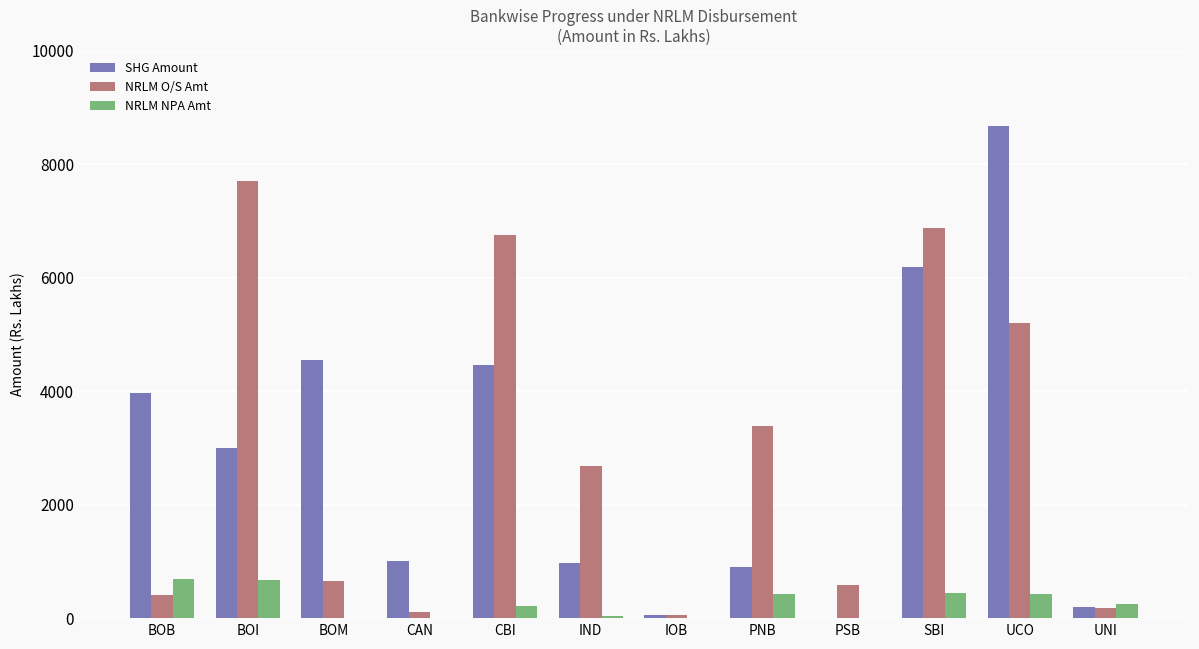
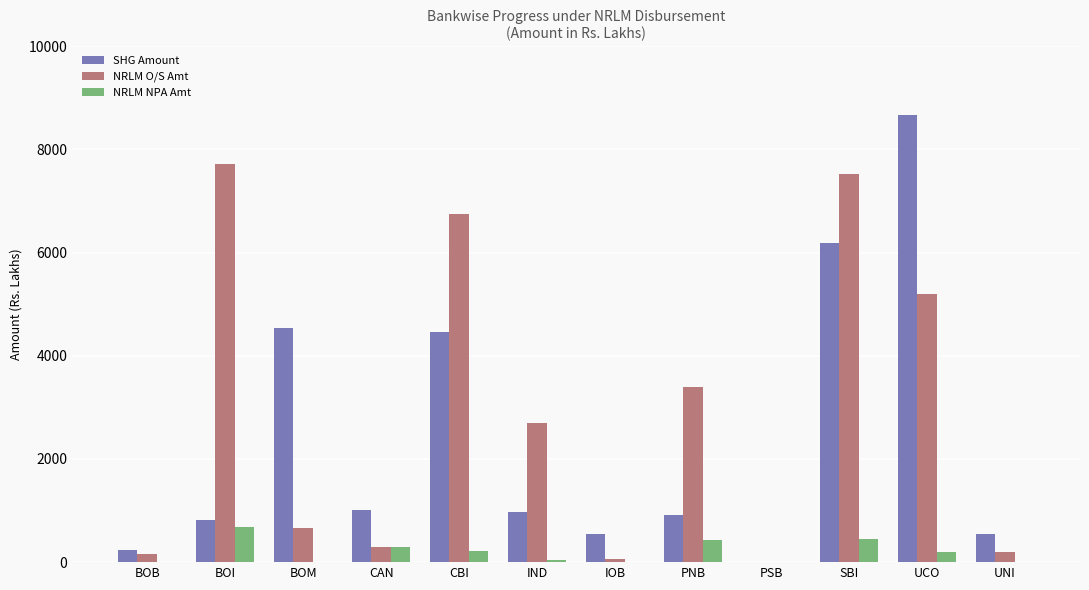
SHG Amount, BOB: 4000 -> 200
NRLM O/S Amt, BOB: 400 -> 200
NRLM NPA Amt, BOB: 700 -> 0
SHG Amount, BOI: 3000 -> 800
NRLM O/S Amt, CAN: 100 -> 300
NRLM NPA Amt, CAN: 0 -> 300
SHG Amount, IOB: 100 -> 500
NRLM O/S Amt, PSB: 600 -> 0
NRLM O/S Amt, SBI: 6900 -> 7500
NRLM NPA Amt, UCO: 400 -> 200
SHG Amount, UNI: 200 -> 500
NRLM NPA Amt, UNI: 300 -> 0
